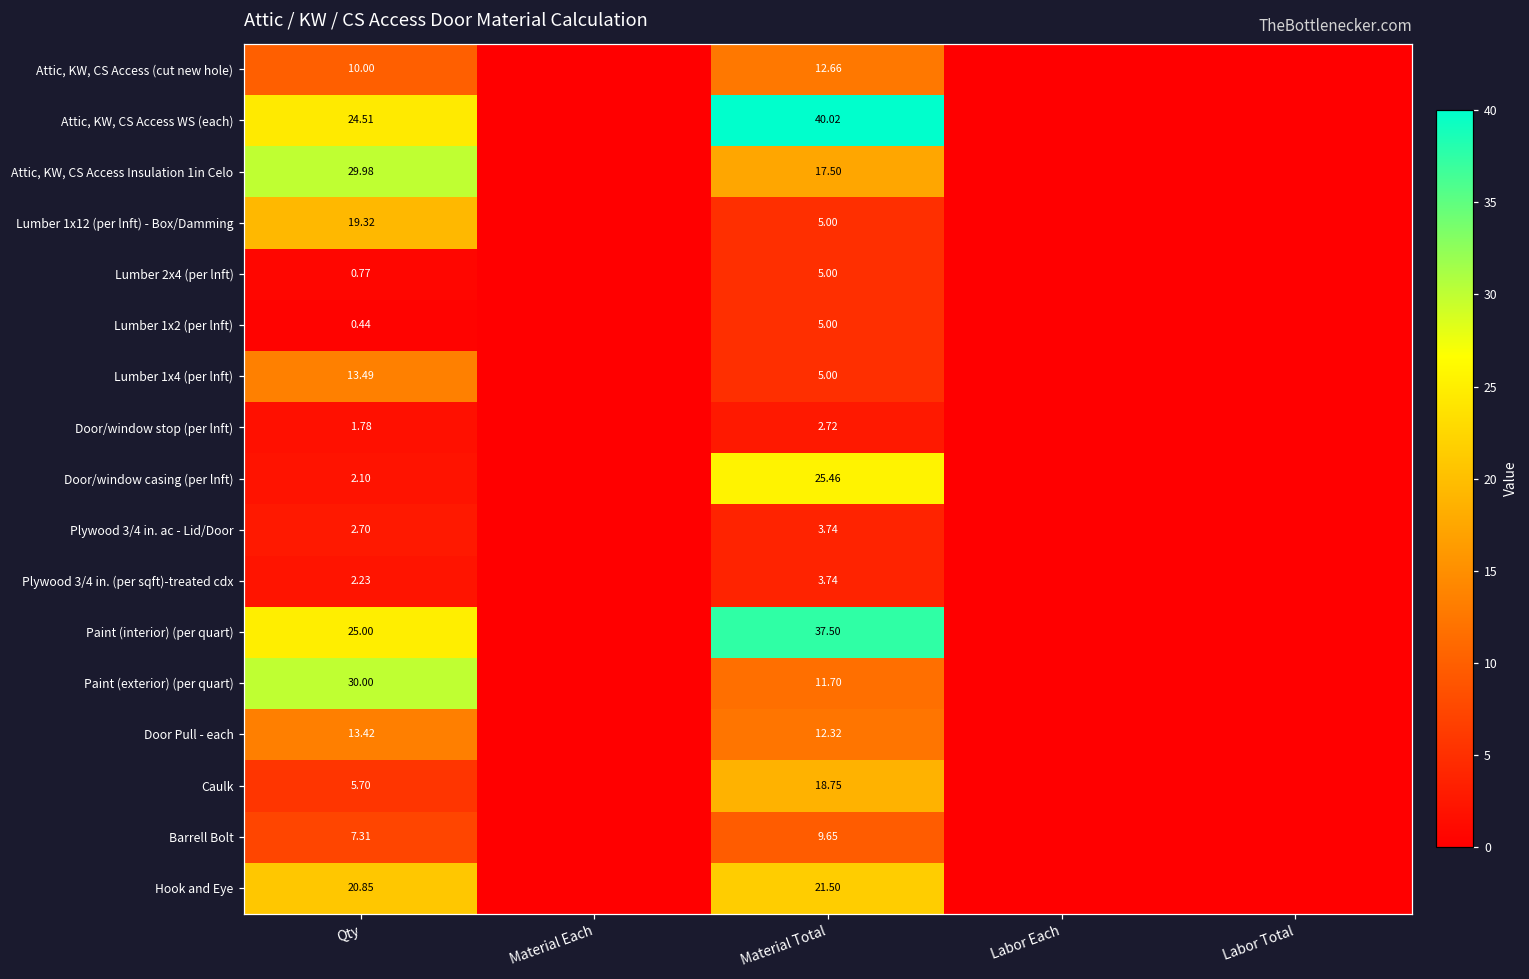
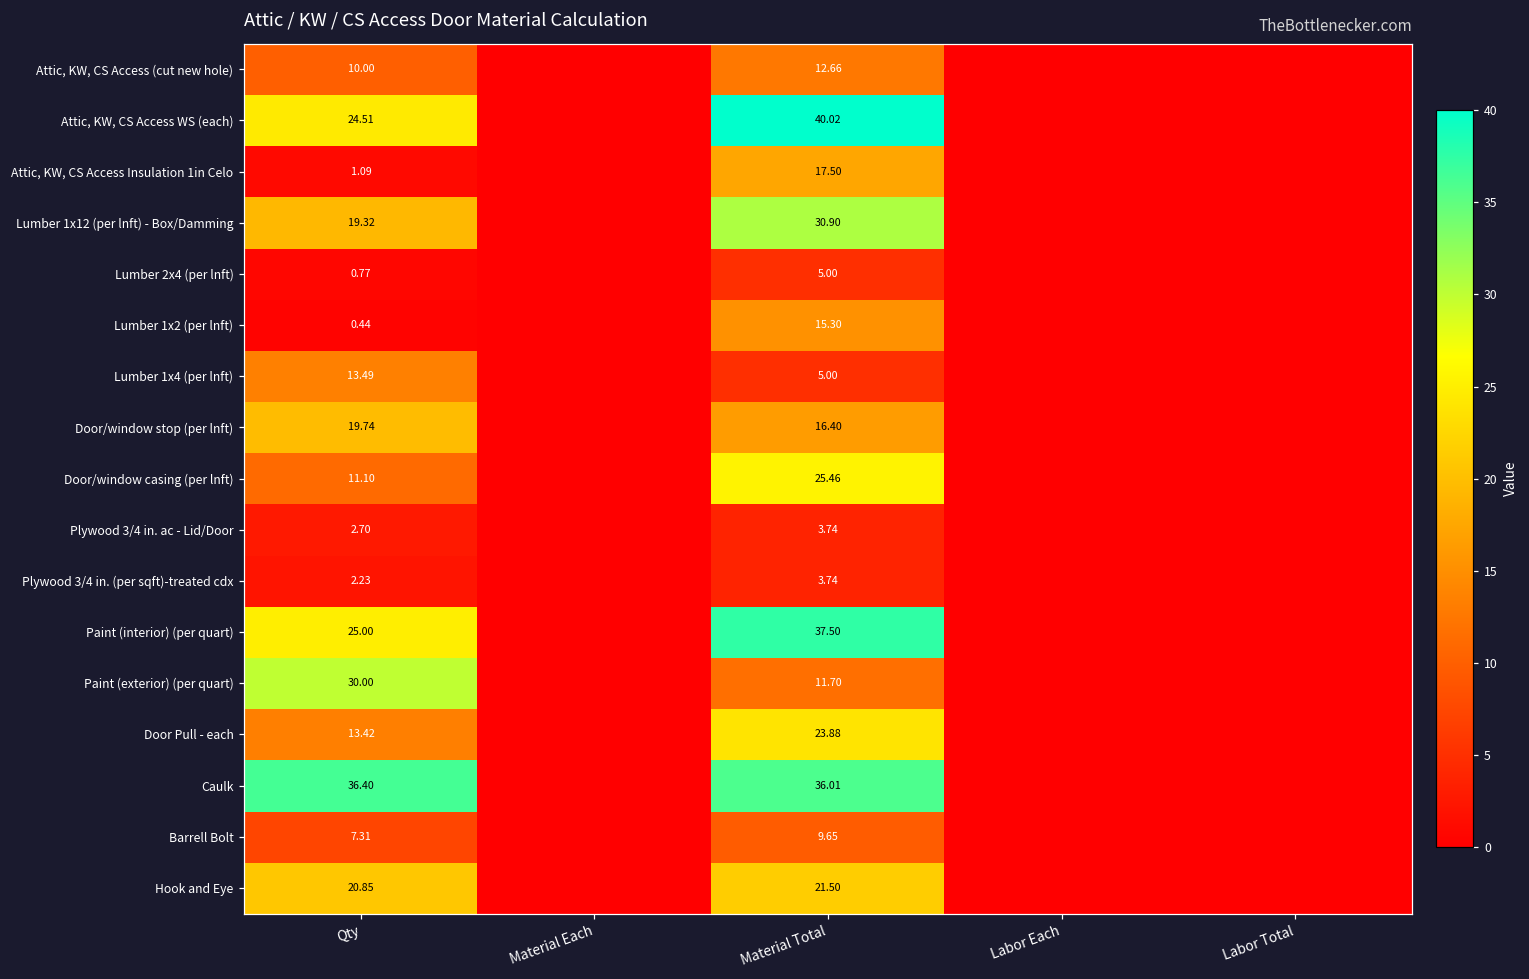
Attic, KW, CS Access Insulation 1in Celo, Qty: 29.98 -> 1.09
Lumber 1x12 (per lnft) - Box/Damming, Material Total: 5.00 -> 30.90
Lumber 1x2 (per lnft), Material Total: 5.00 -> 15.30
Door/window stop (per lnft), Qty: 1.78 -> 19.74
Door/window stop (per lnft), Material Total: 2.72 -> 16.40
Door/window casing (per lnft), Qty: 2.10 -> 11.10
Door Pull - each, Material Total: 12.32 -> 23.88
Caulk, Qty: 5.70 -> 36.40
Caulk, Material Total: 18.75 -> 36.01
